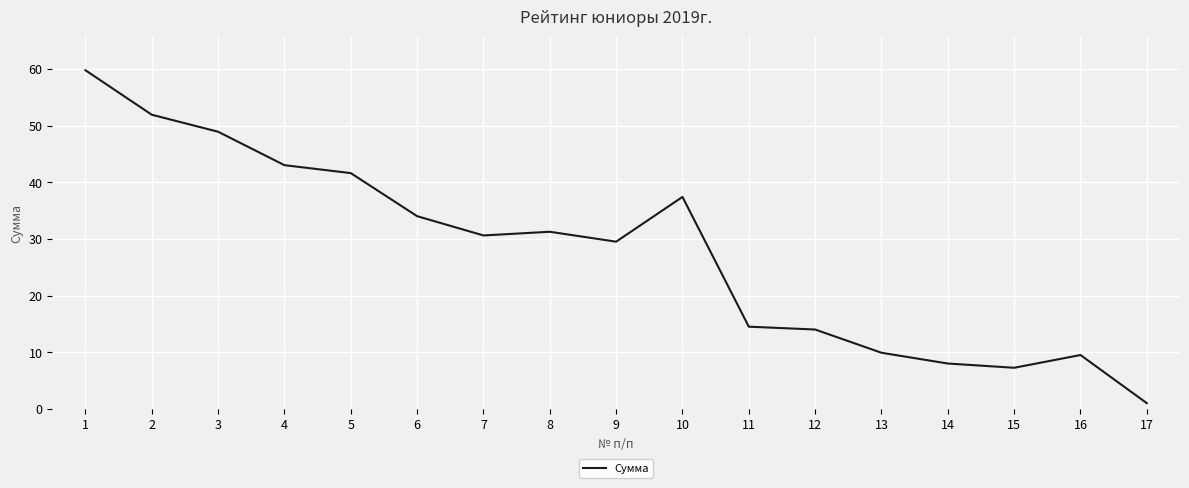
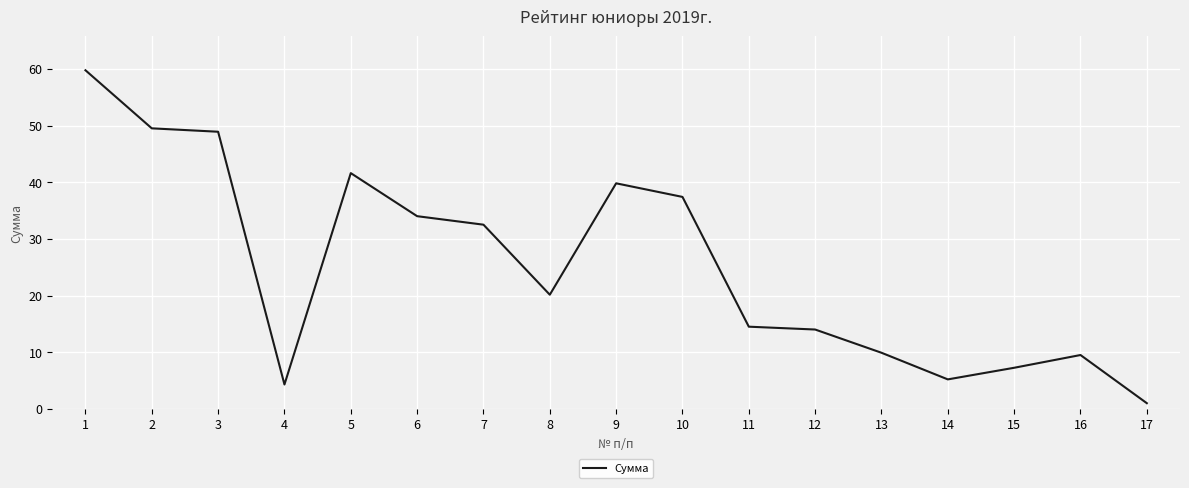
2: 52 -> 50
4: 43 -> 4
7: 31 -> 33
8: 31 -> 20
9: 30 -> 40
14: 8 -> 5
